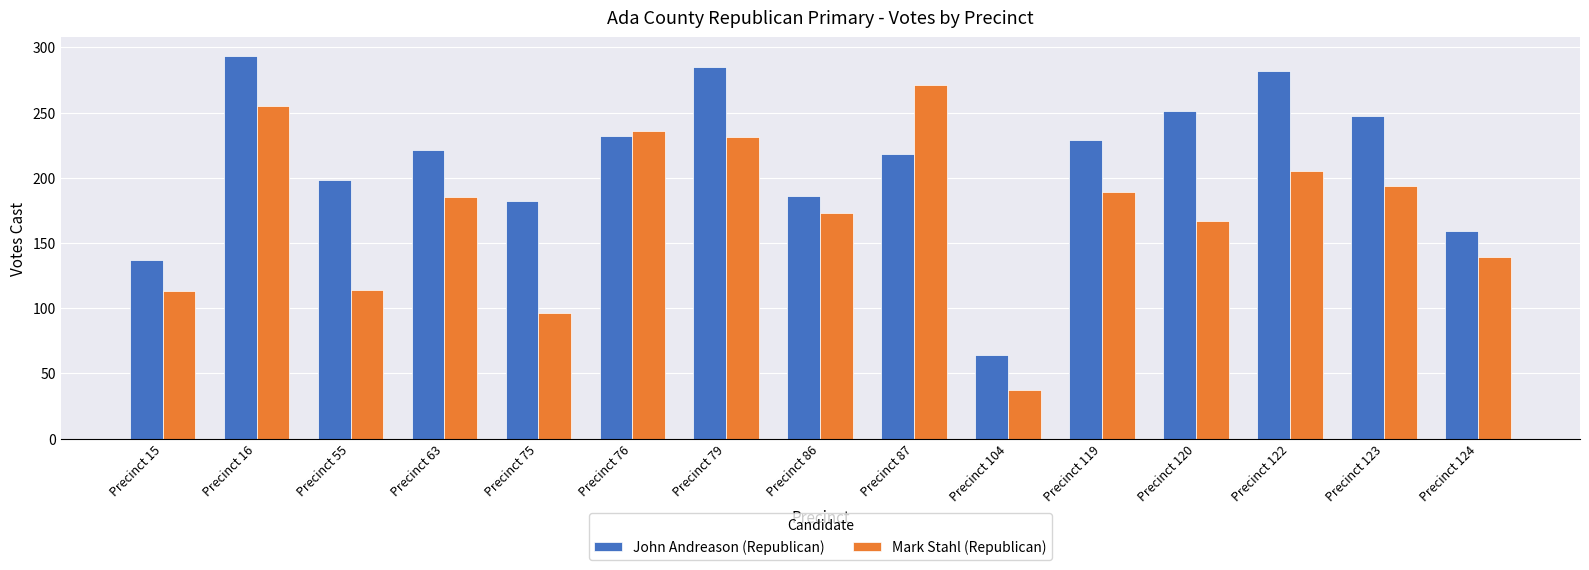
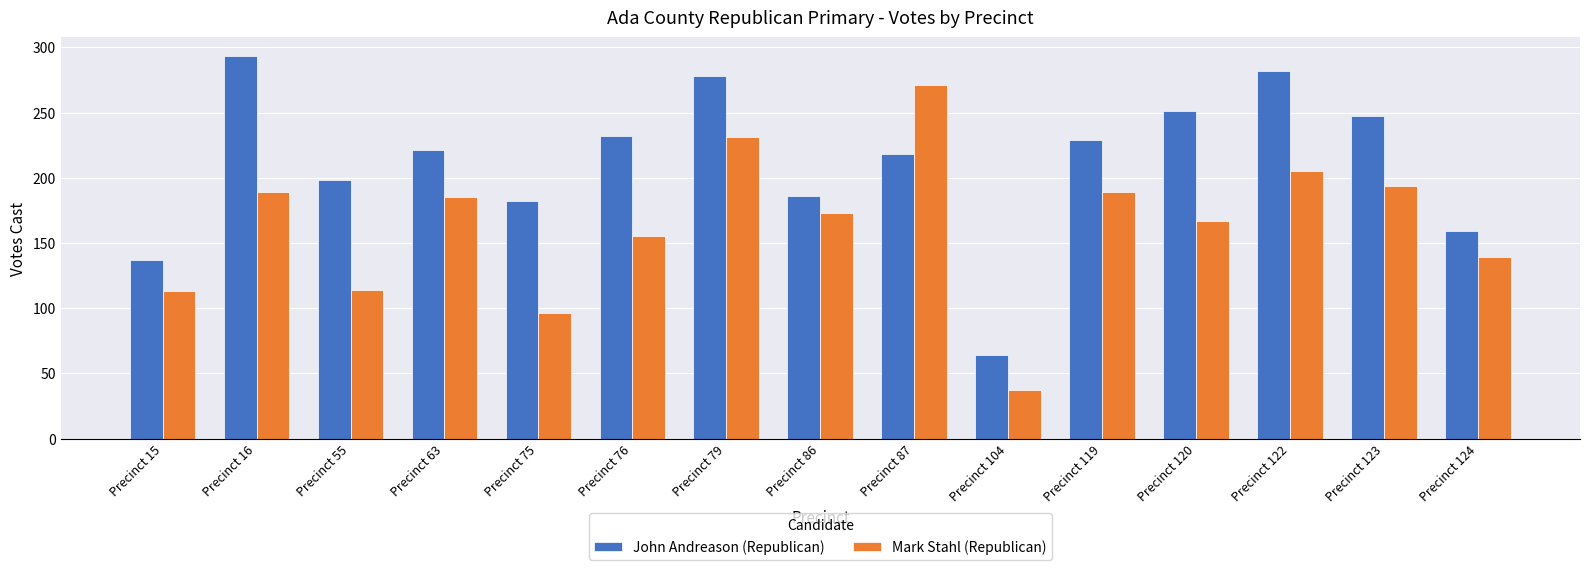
Mark Stahl (Republican), Precinct 16: 255 -> 189
Mark Stahl (Republican), Precinct 76: 236 -> 155
John Andreason (Republican), Precinct 79: 285 -> 278
